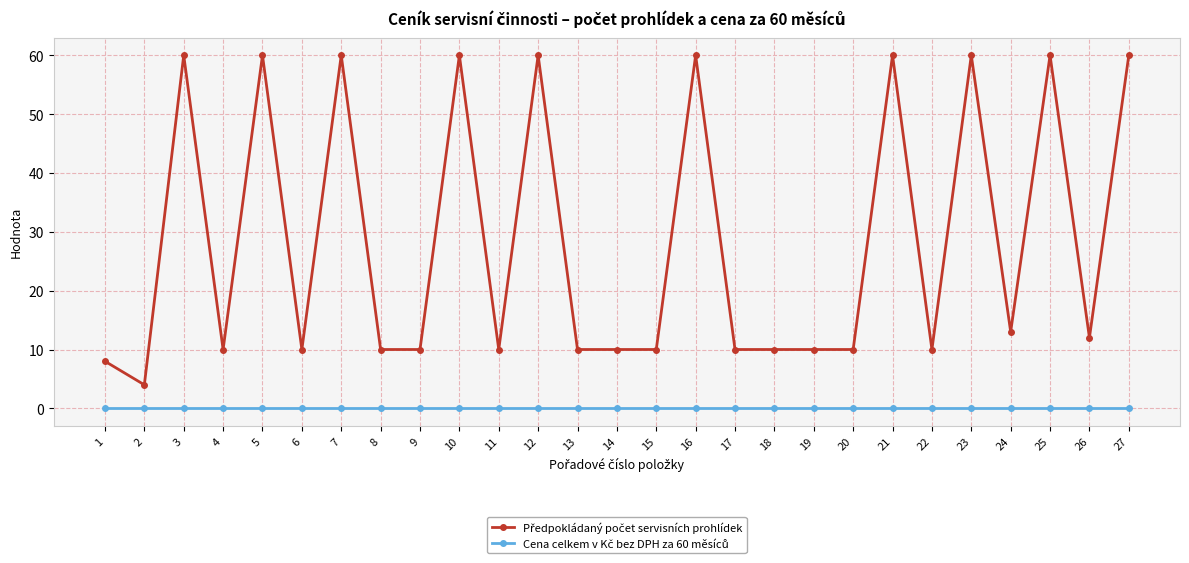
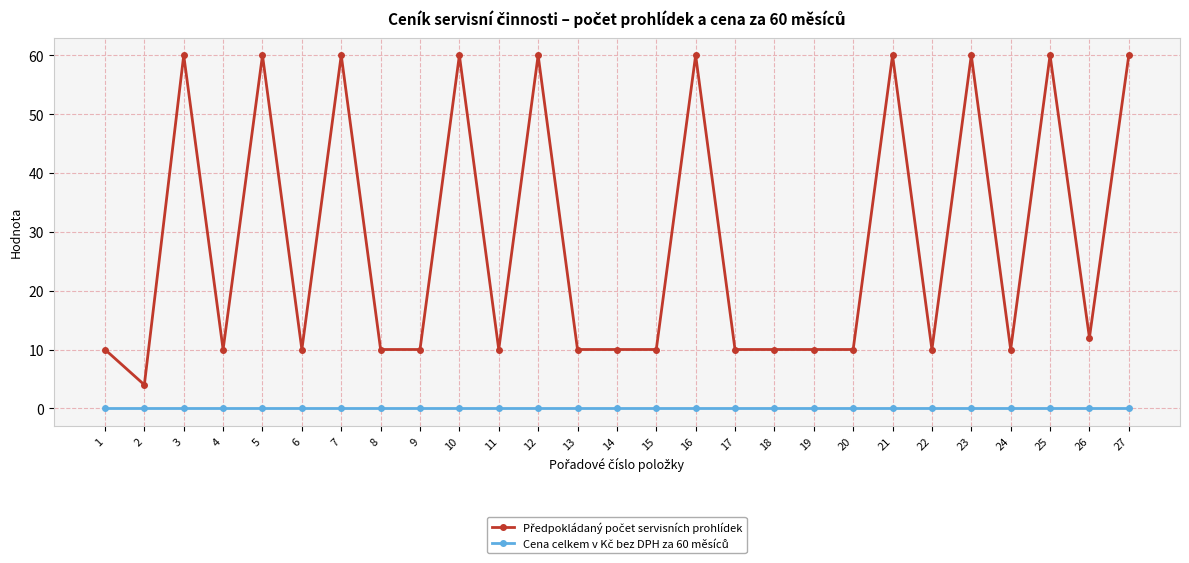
Předpokládaný počet servisních prohlídek, 1: 8 -> 10
Předpokládaný počet servisních prohlídek, 24: 13 -> 10
